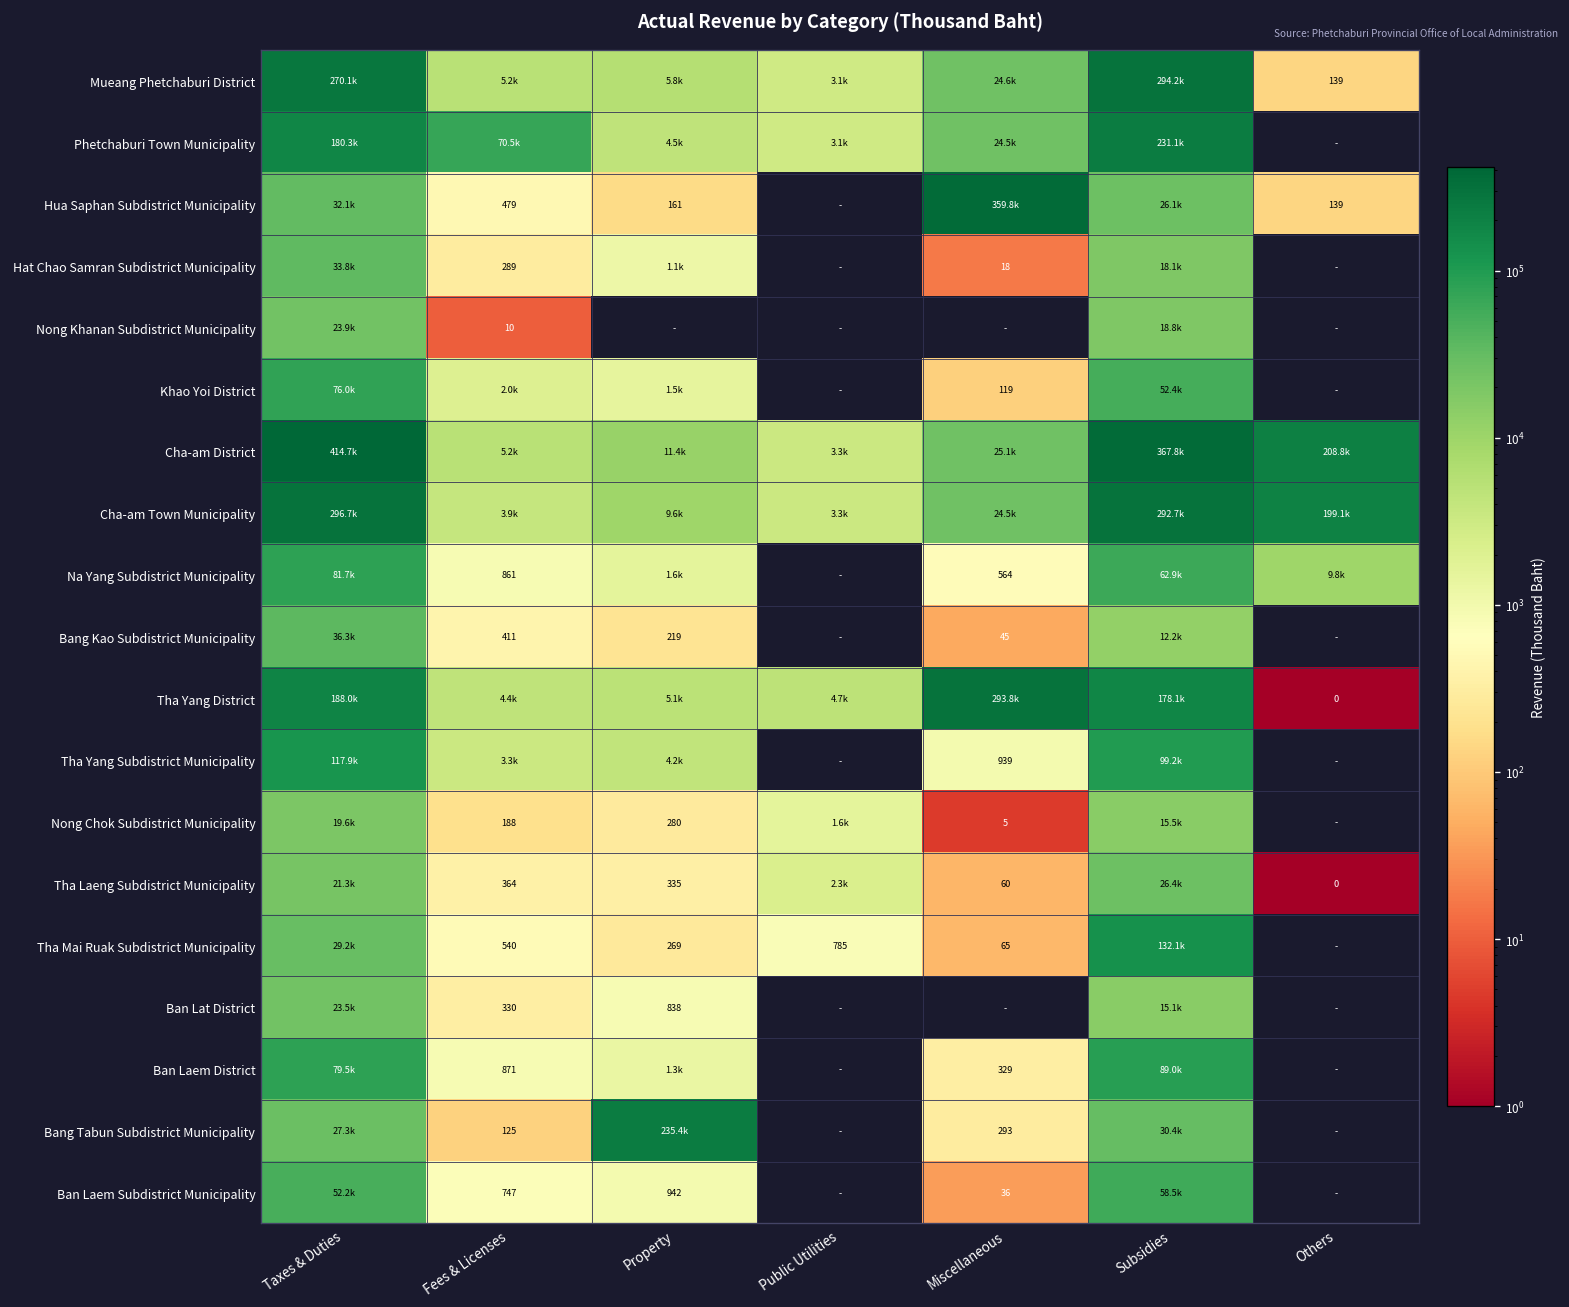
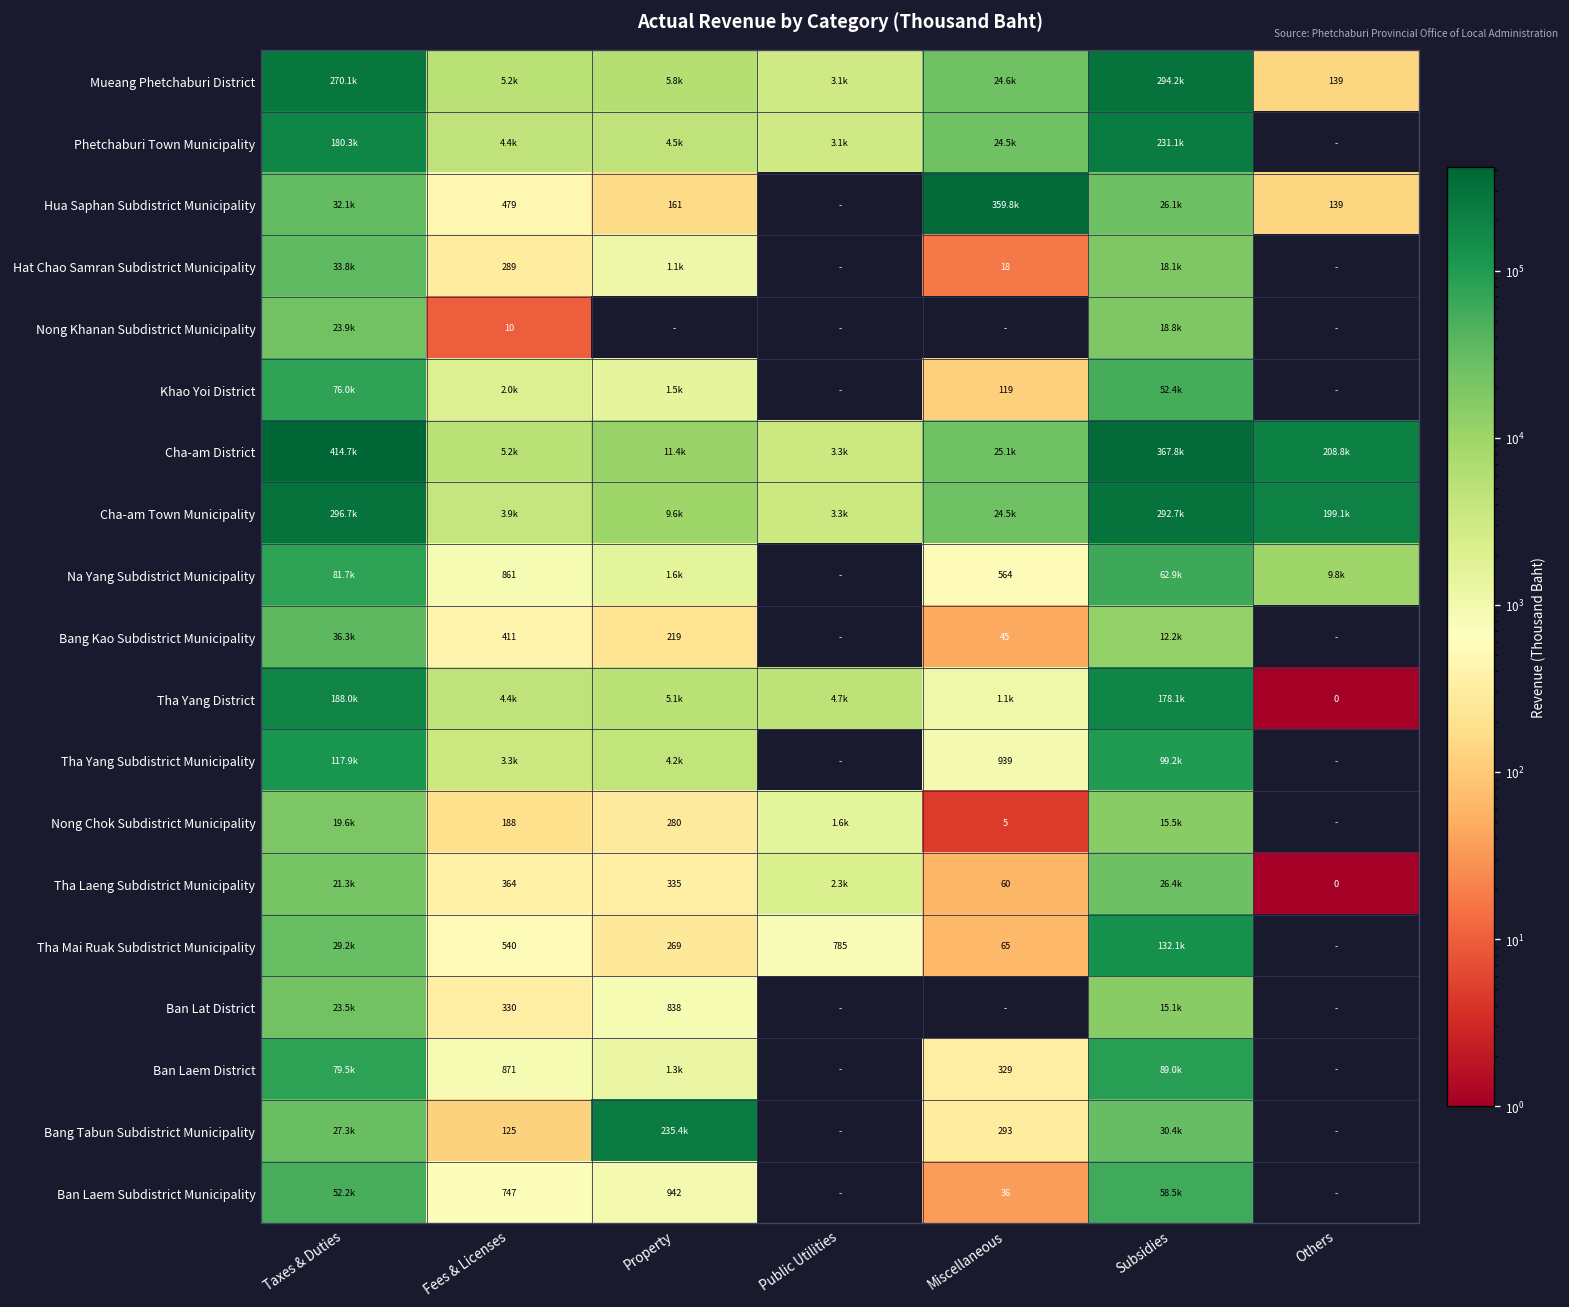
Phetchaburi Town Municipality, Fees & Licenses: 70.5k -> 4.4k
Tha Yang District, Miscellaneous: 293.8k -> 1.1k
